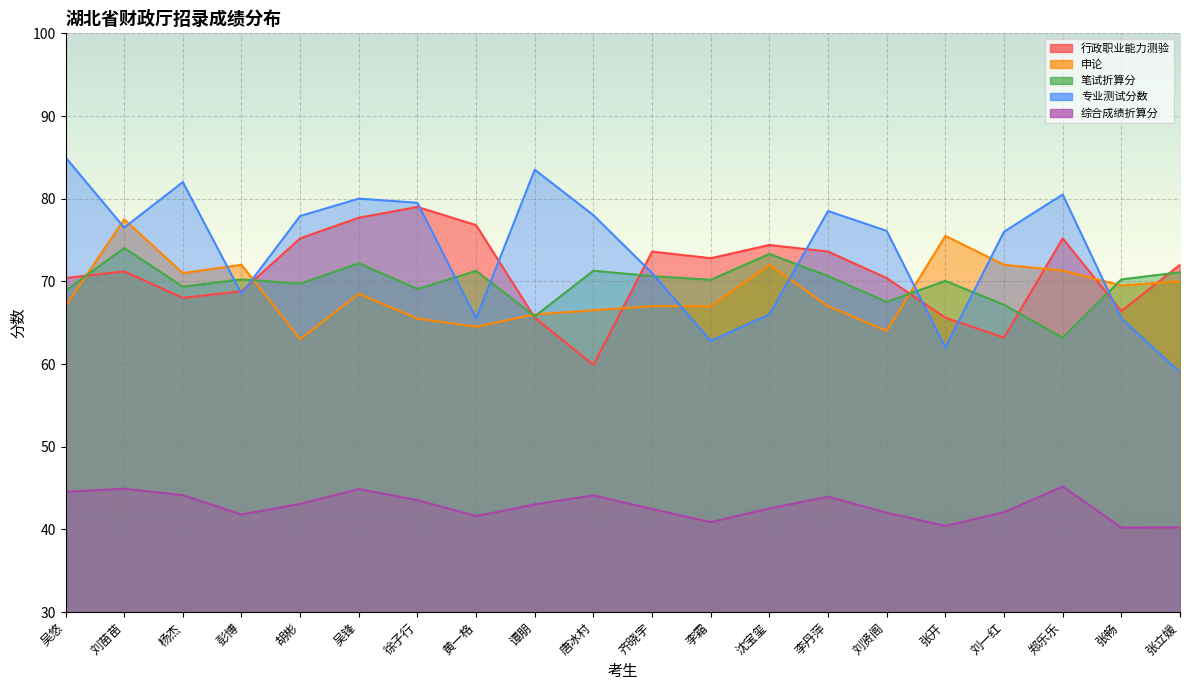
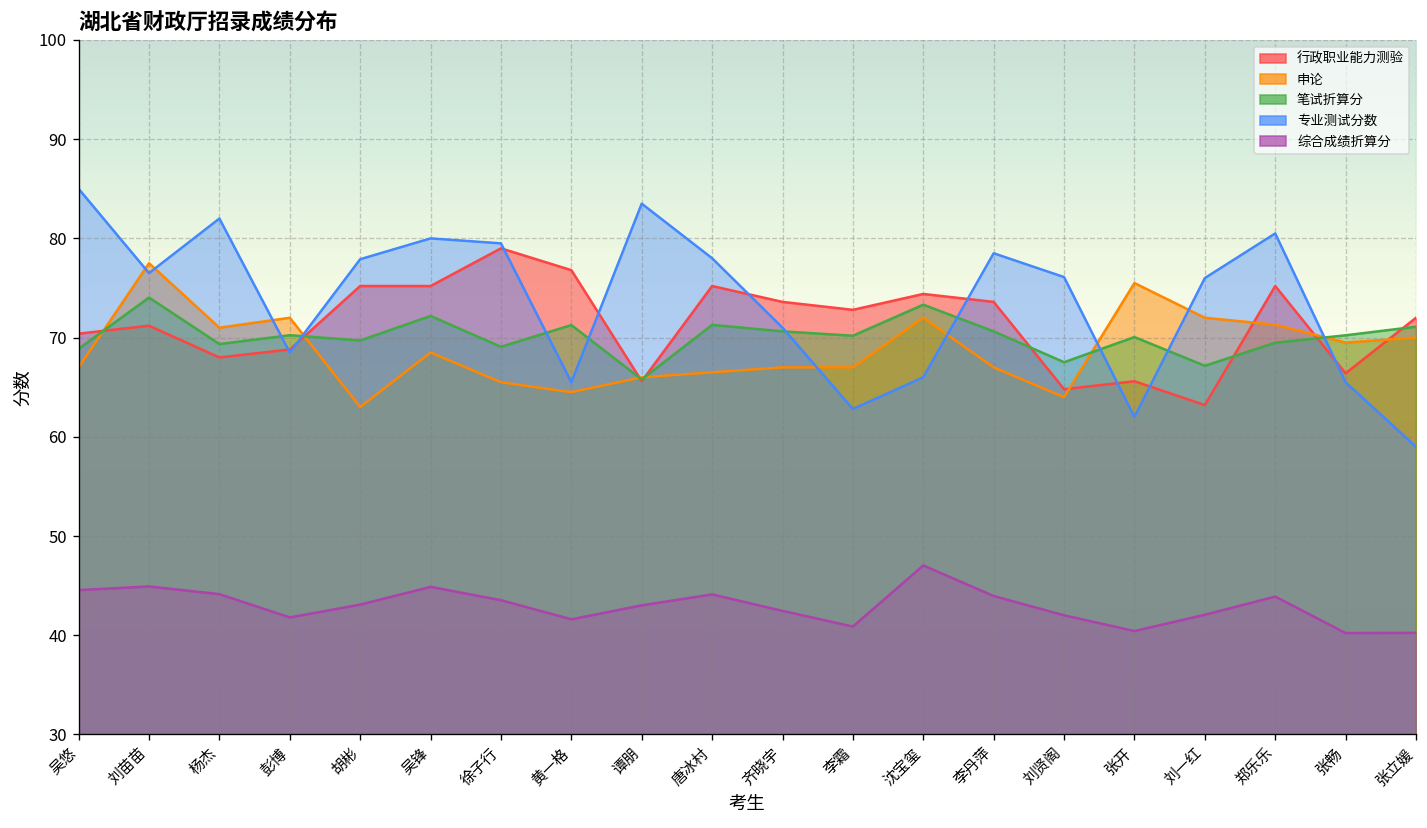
行政职业能力测验, 吴锋: 78 -> 75
行政职业能力测验, 唐冰村: 60 -> 75
综合成绩折算分, 沈宝玺: 43 -> 47
行政职业能力测验, 刘贤阁: 70 -> 65
笔试折算分, 郑乐乐: 63 -> 69
综合成绩折算分, 郑乐乐: 45 -> 44
